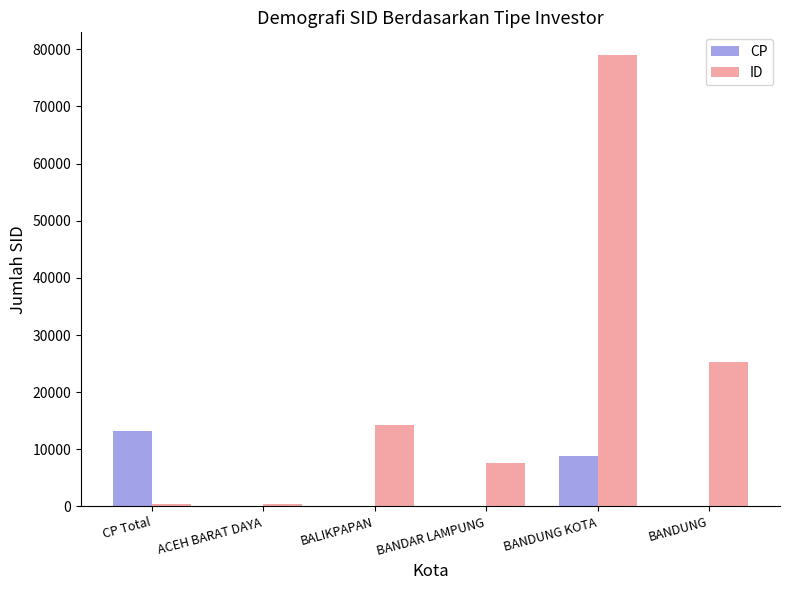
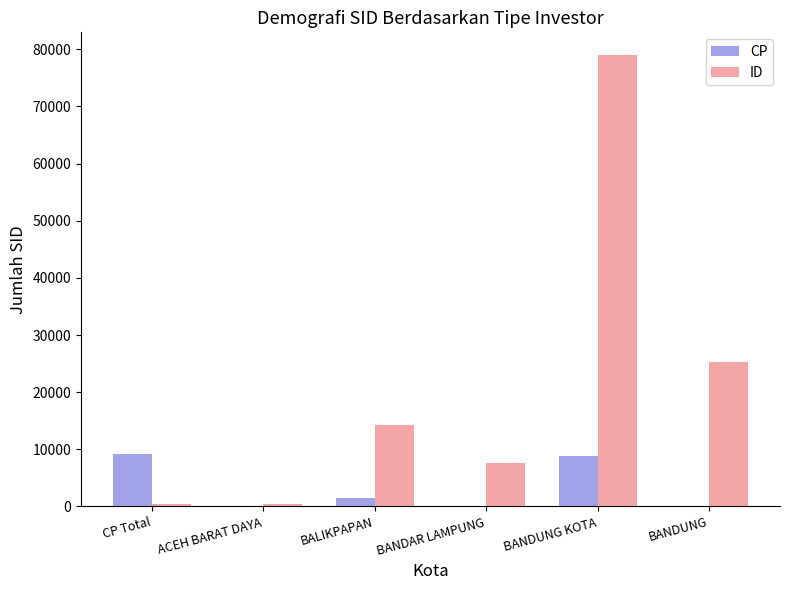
CP, CP Total: 13000 -> 9000
CP, BALIKPAPAN: 0 -> 1000
